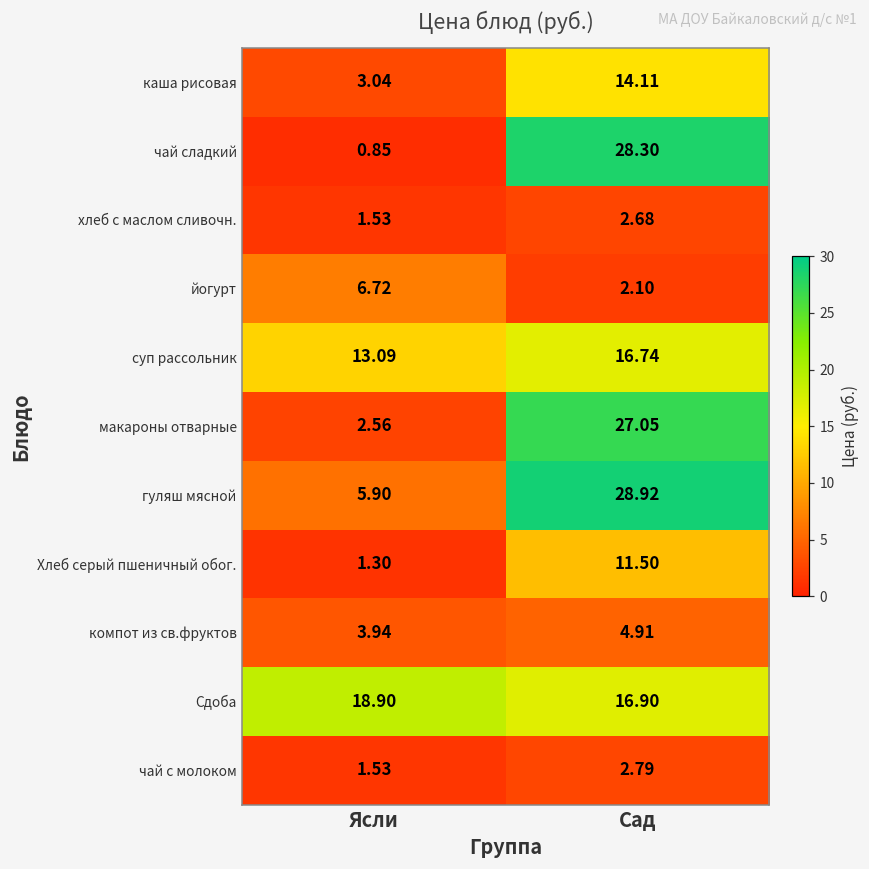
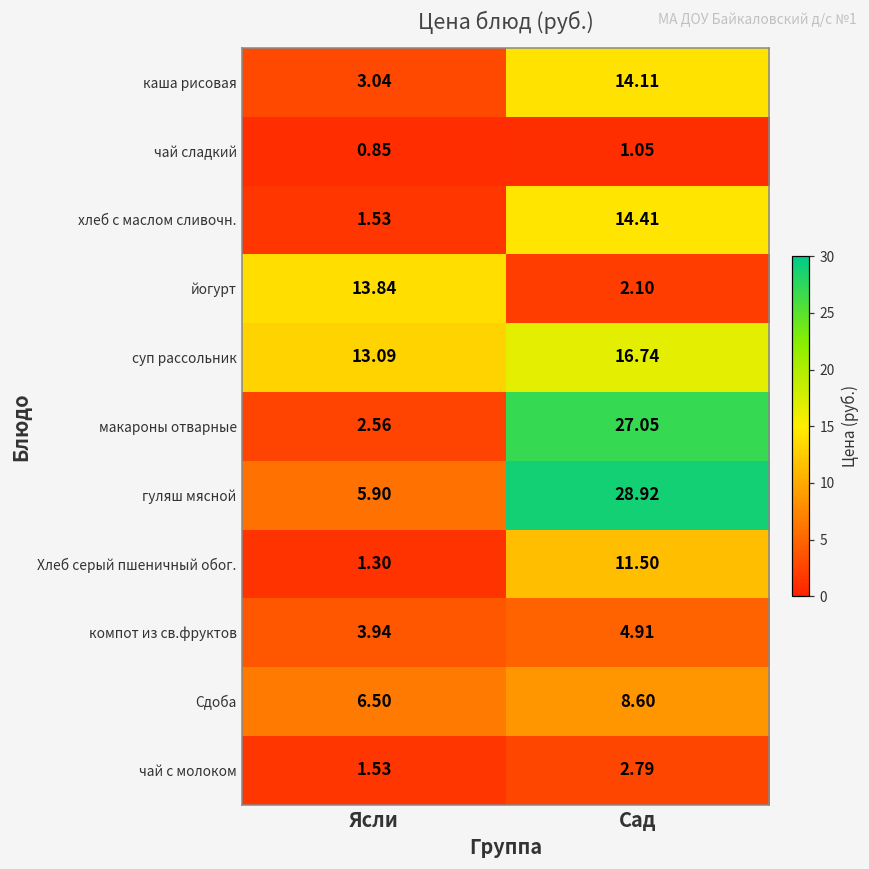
чай сладкий, Сад: 28.30 -> 1.05
хлеб с маслом сливочн., Сад: 2.68 -> 14.41
йогурт, Ясли: 6.72 -> 13.84
Сдоба, Ясли: 18.90 -> 6.50
Сдоба, Сад: 16.90 -> 8.60
